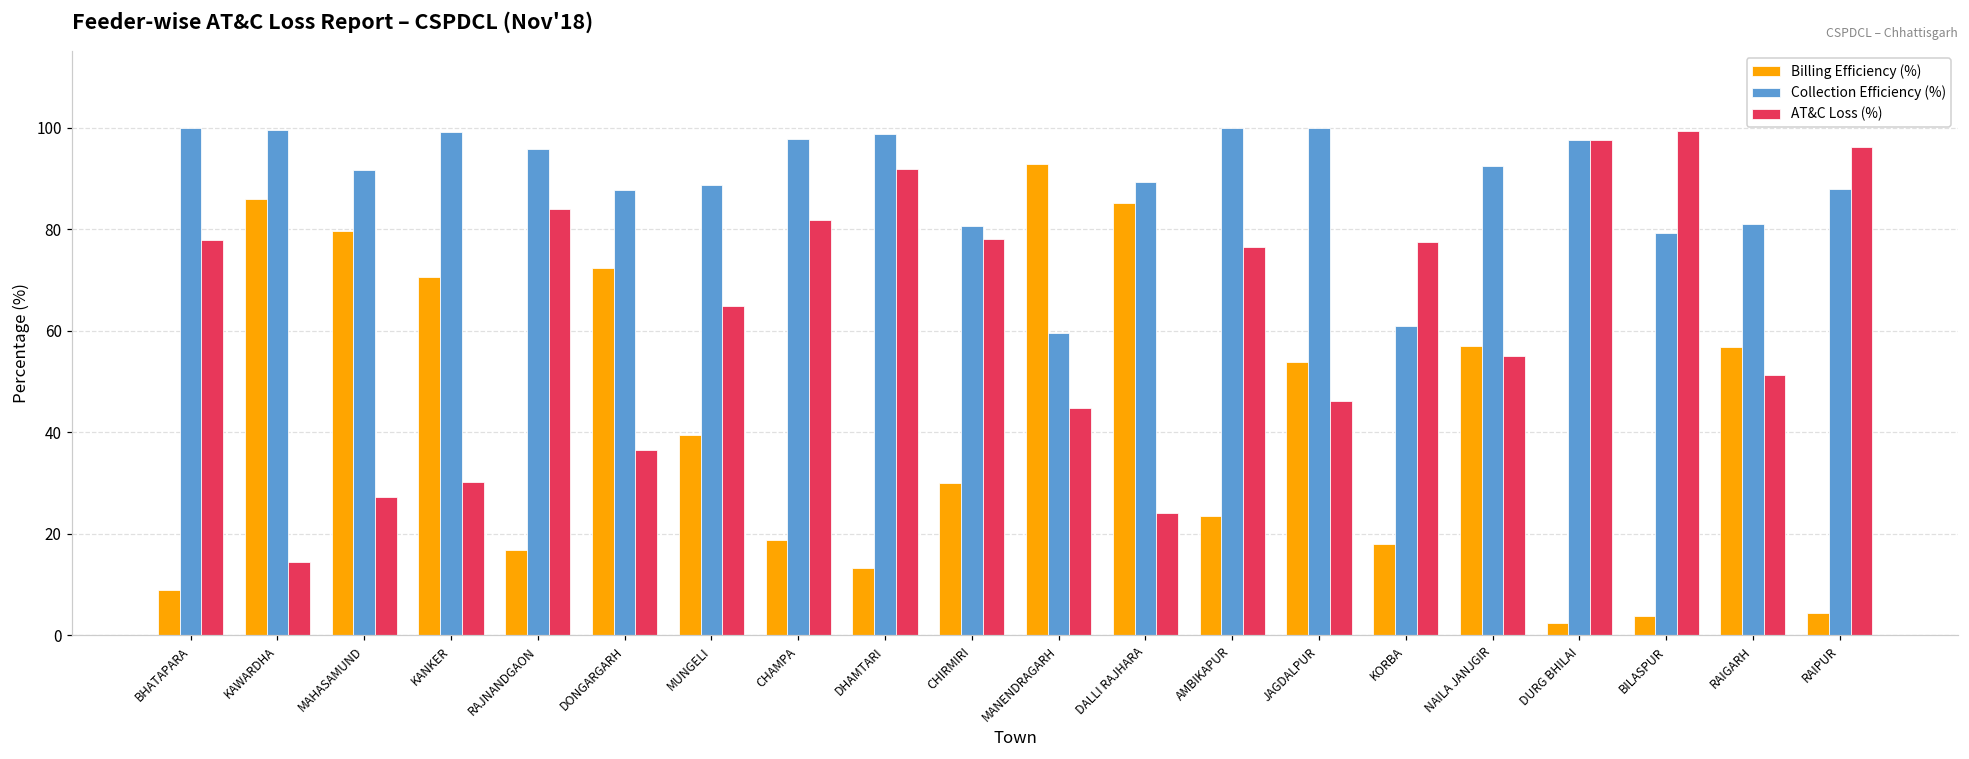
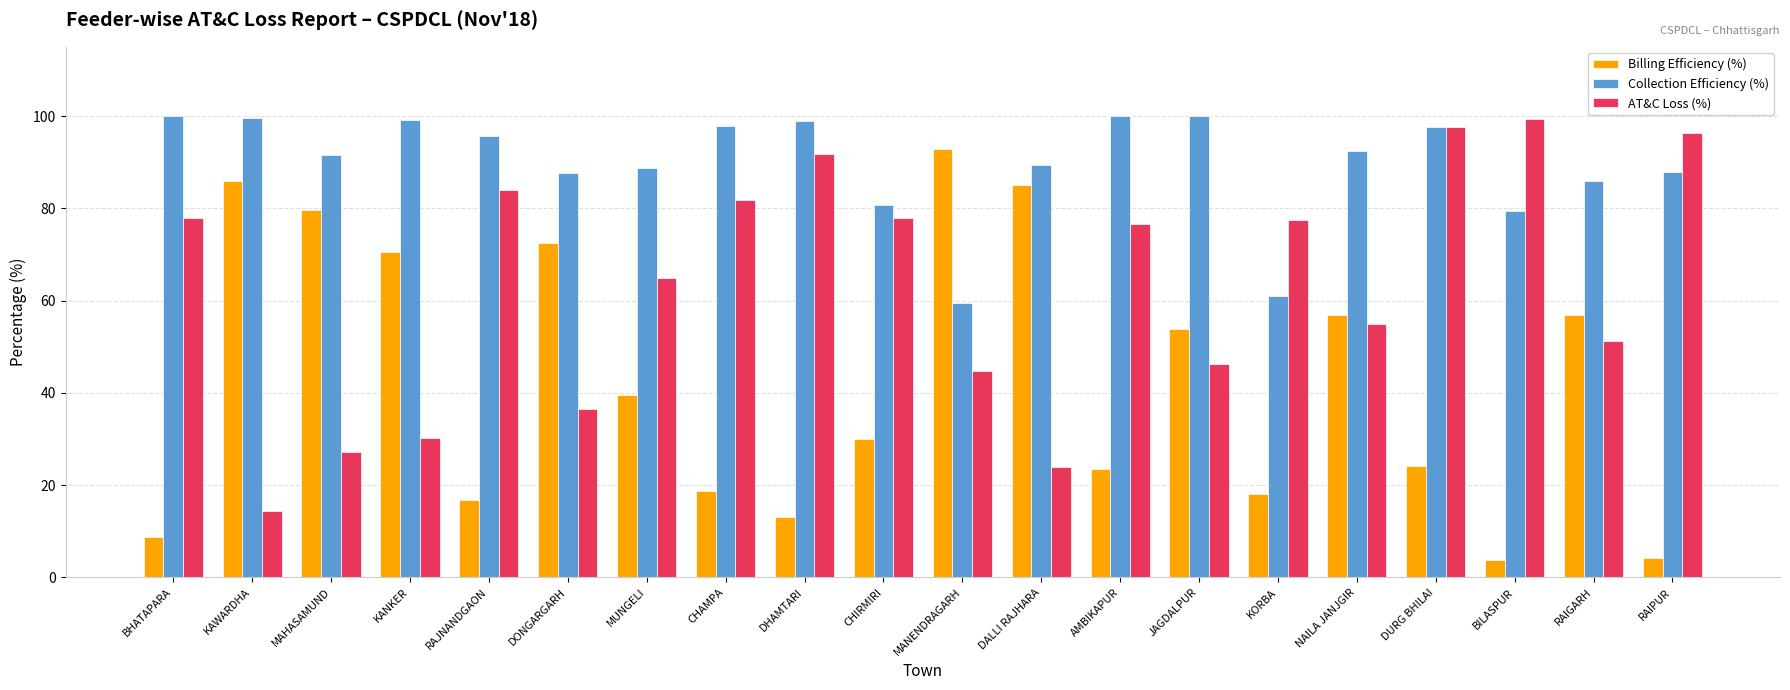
Billing Efficiency (%), DURG BHILAI: 2 -> 24
Collection Efficiency (%), RAIGARH: 81 -> 86
